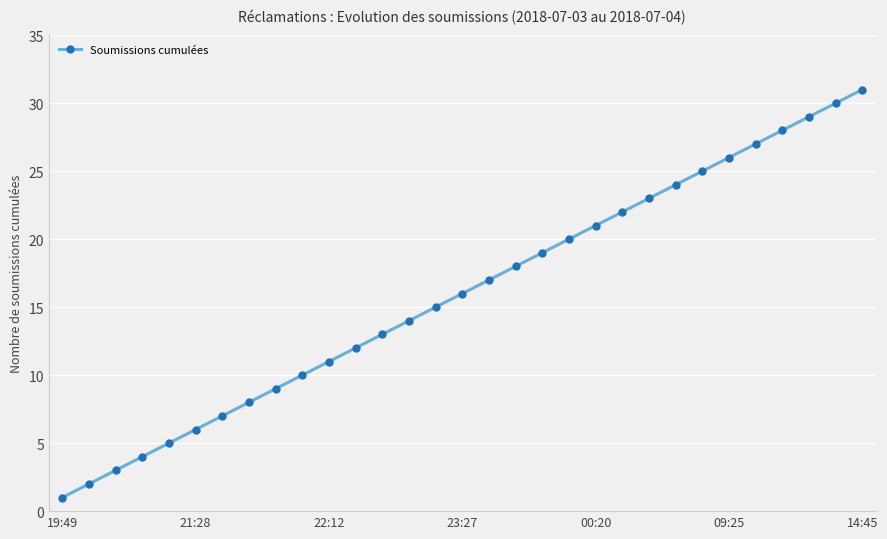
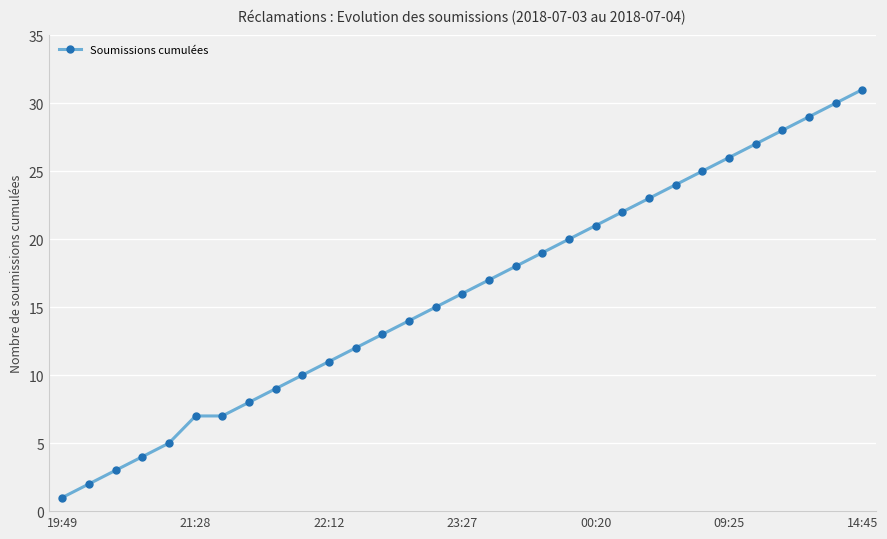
21:28: 6 -> 7
